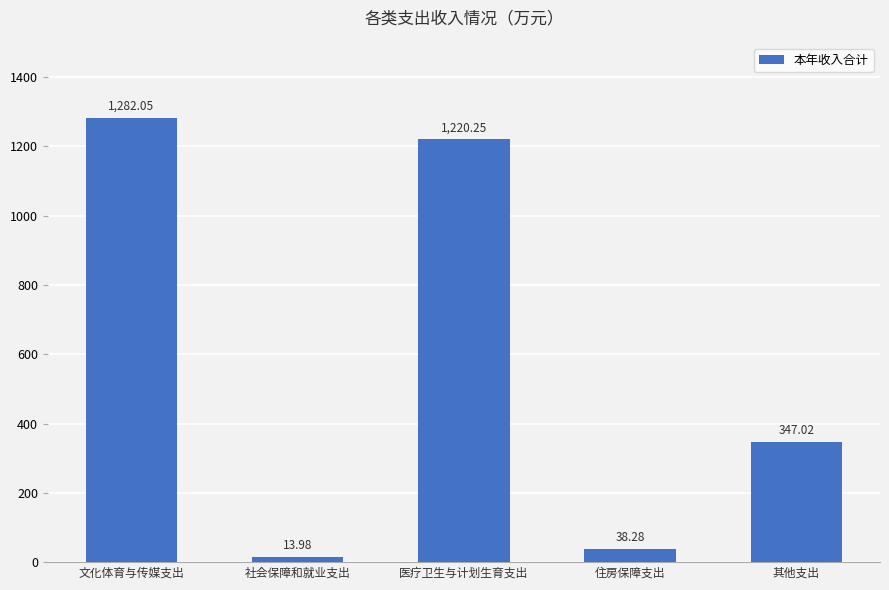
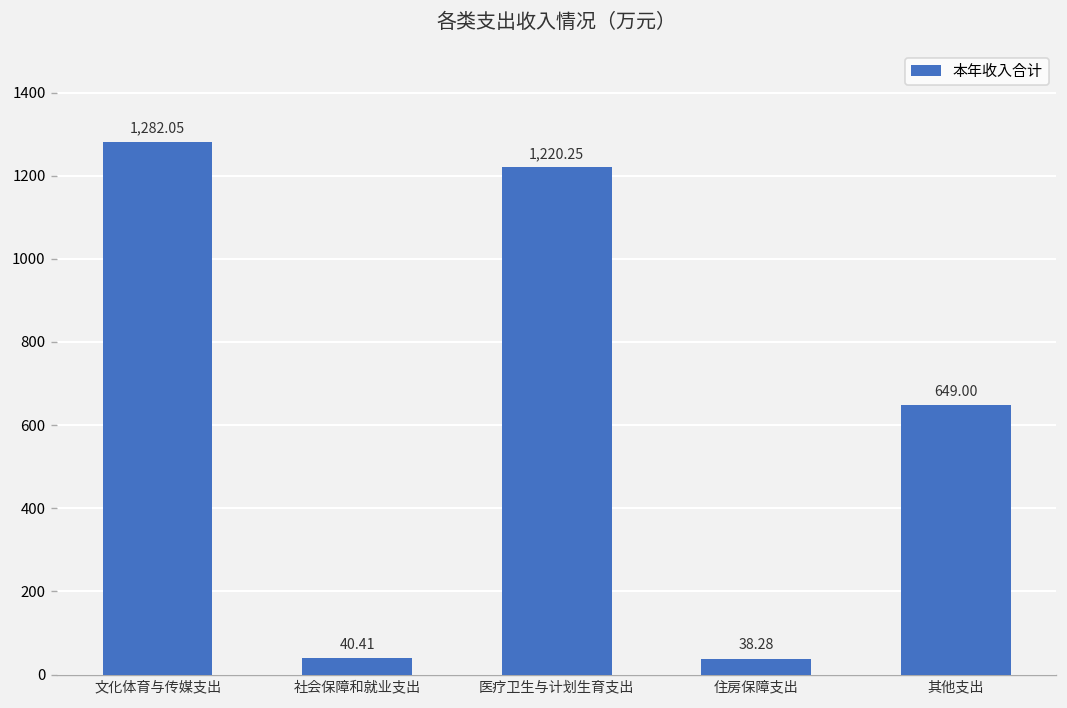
社会保障和就业支出: 13.98 -> 40.41
其他支出: 347.02 -> 649.00
